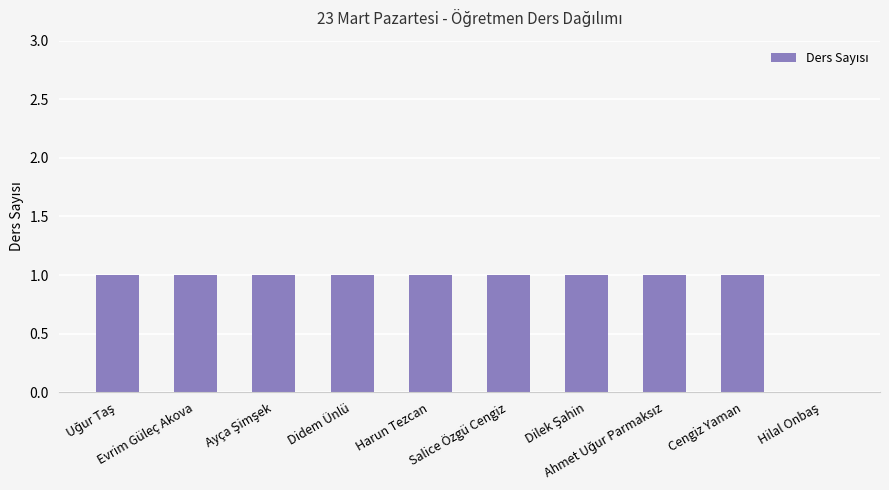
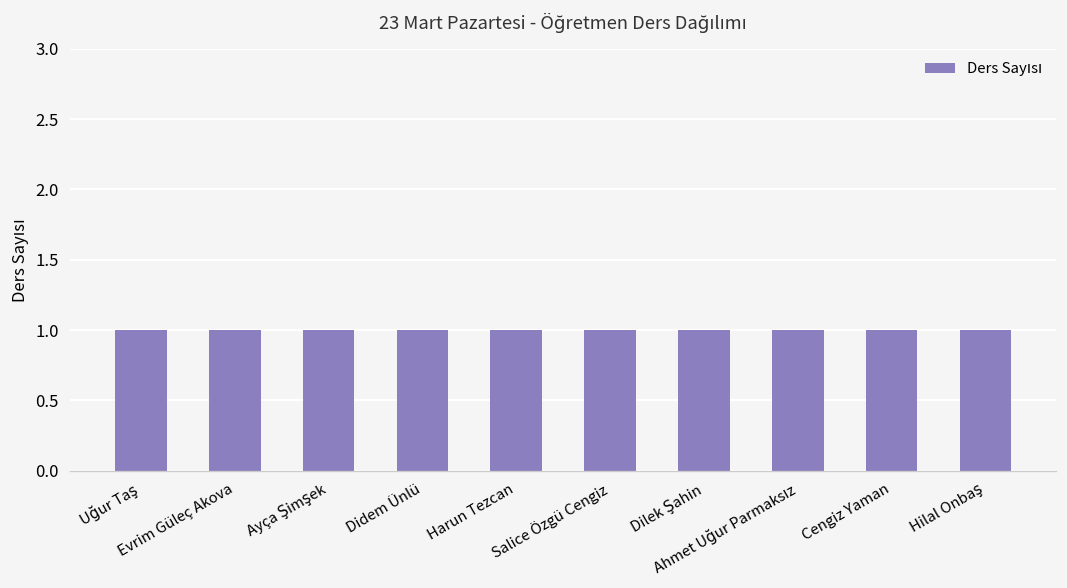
Hilal Onbaş: 0 -> 1
